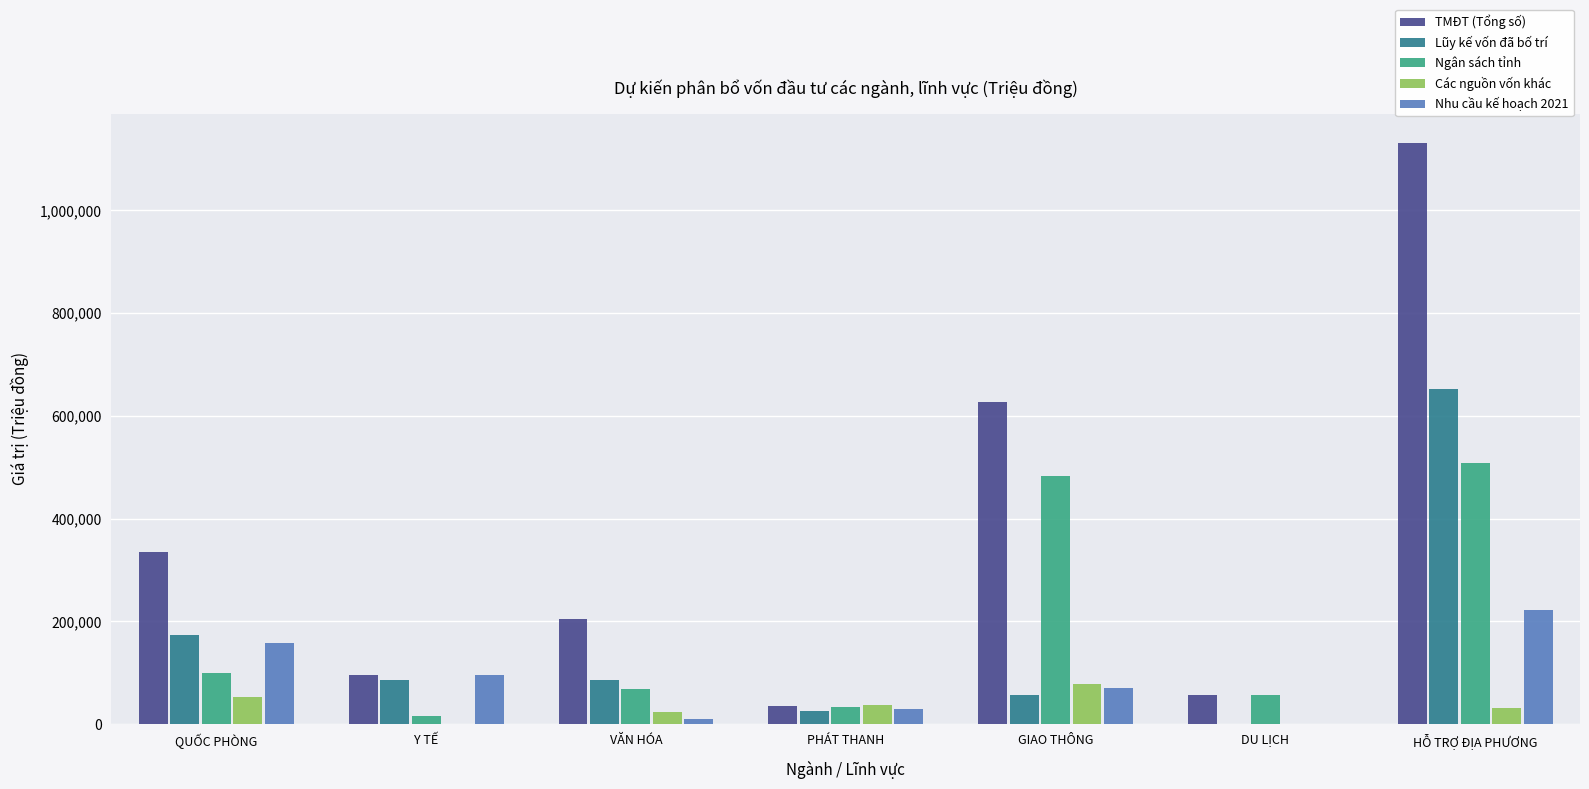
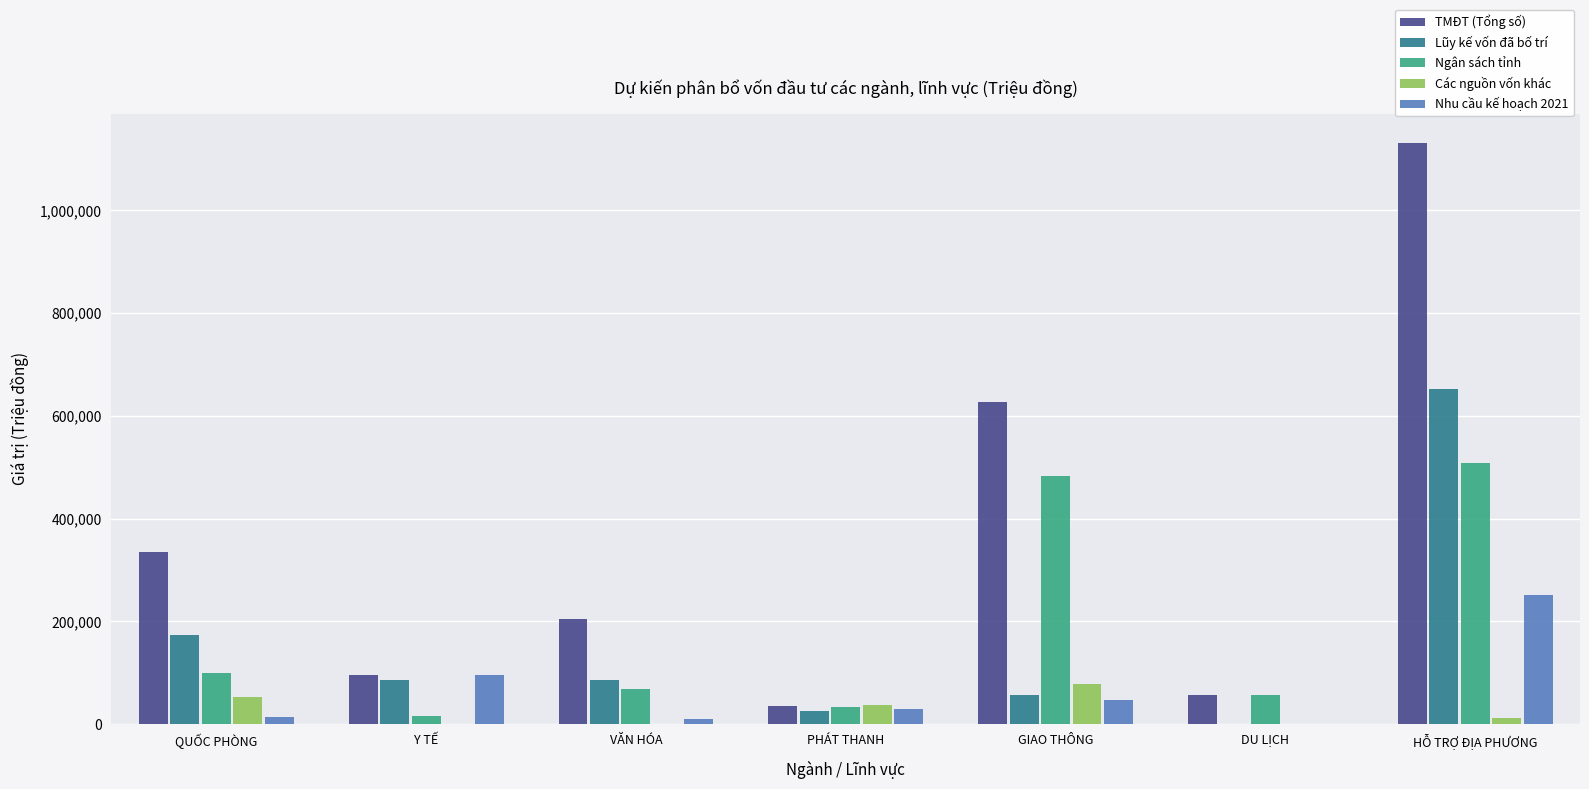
Nhu cầu kế hoạch 2021, QUỐC PHÒNG: 160,000 -> 10,000
Các nguồn vốn khác, VĂN HÓA: 20,000 -> 0
Nhu cầu kế hoạch 2021, GIAO THÔNG: 70,000 -> 50,000
Các nguồn vốn khác, HỖ TRỢ ĐỊA PHƯƠNG: 30,000 -> 10,000
Nhu cầu kế hoạch 2021, HỖ TRỢ ĐỊA PHƯƠNG: 220,000 -> 250,000
